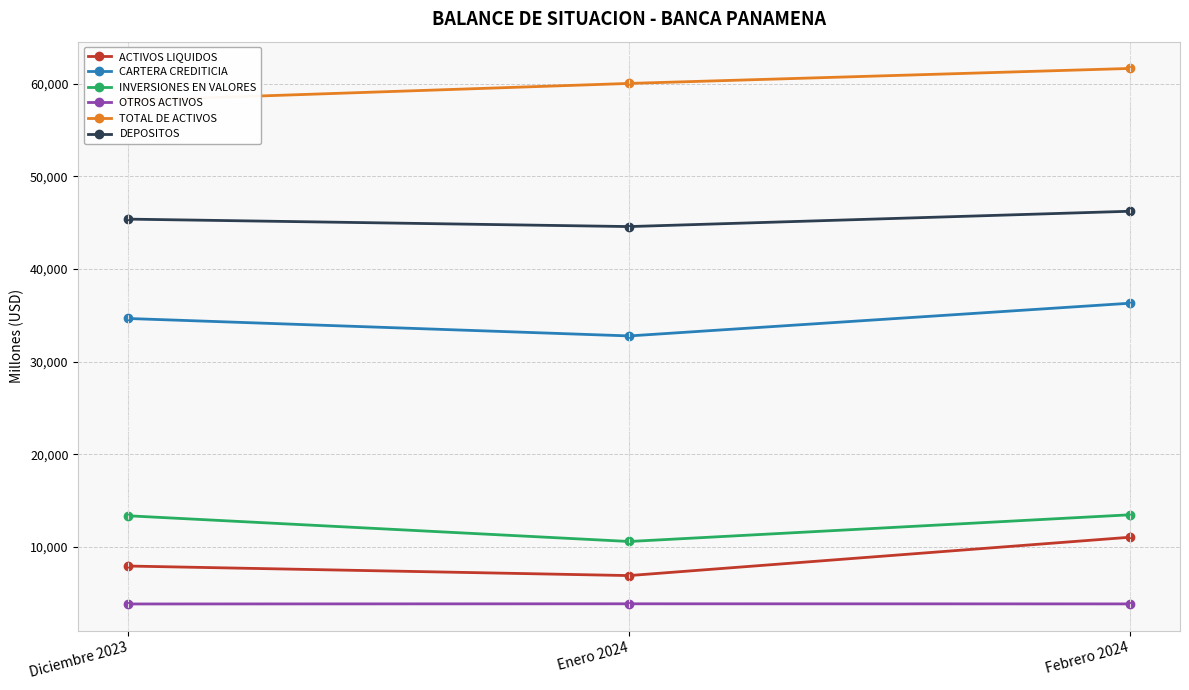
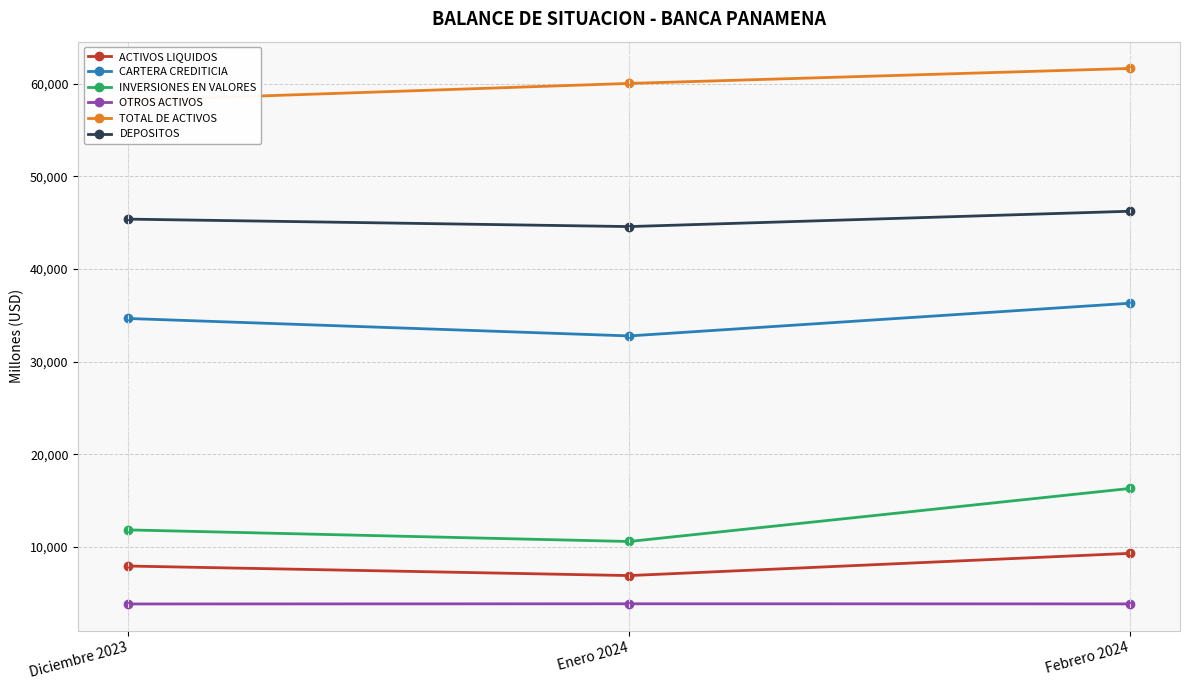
INVERSIONES EN VALORES, Diciembre 2023: 13,000 -> 12,000
ACTIVOS LIQUIDOS, Febrero 2024: 11,000 -> 9,000
INVERSIONES EN VALORES, Febrero 2024: 13,000 -> 16,000
